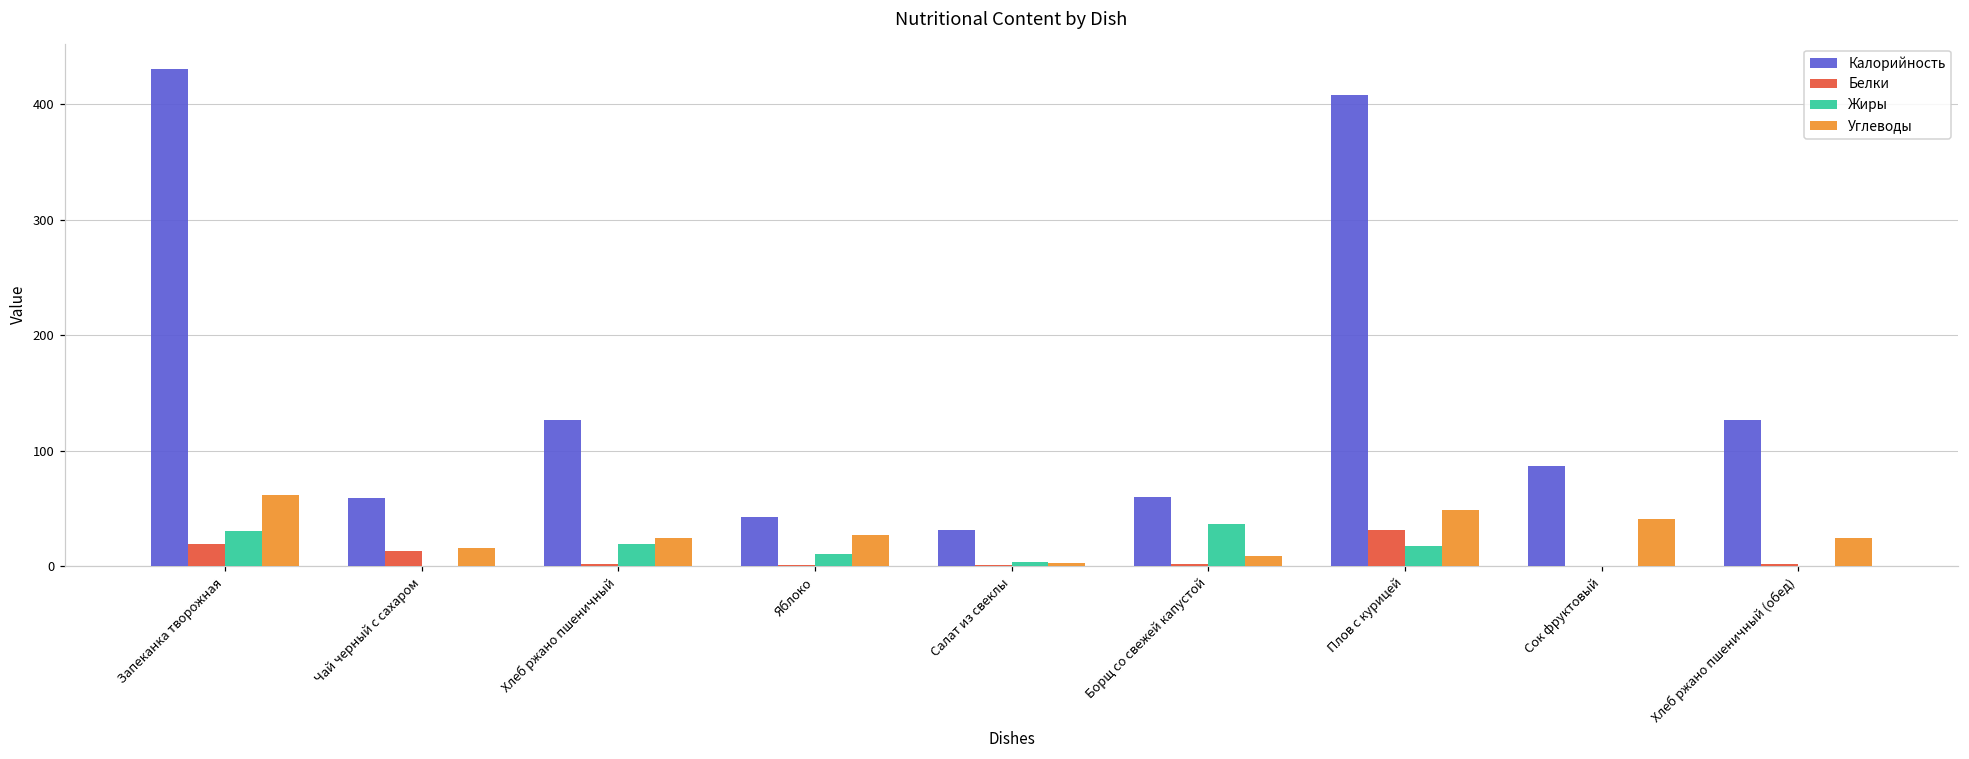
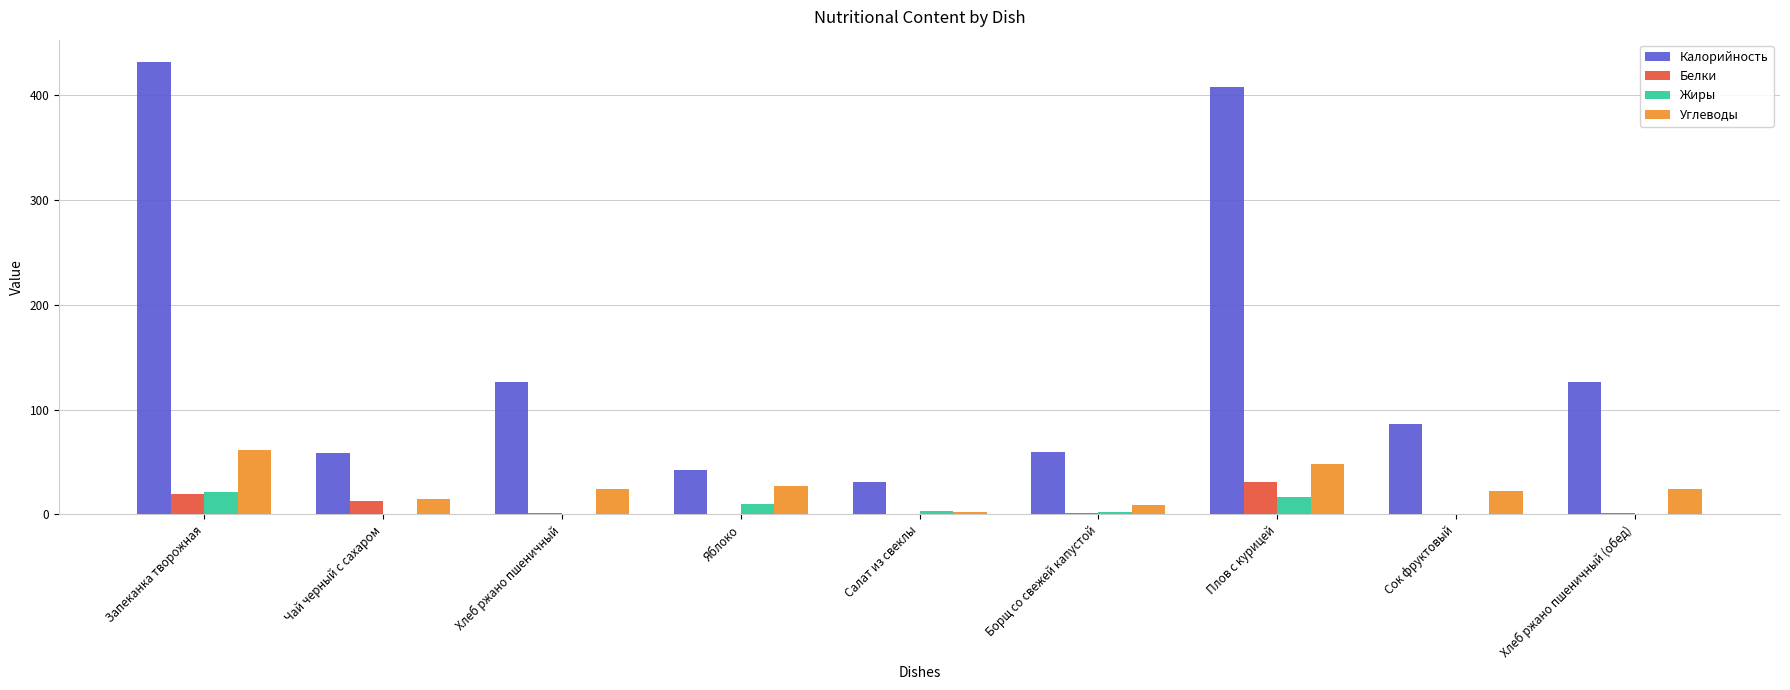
Жиры, Запеканка творожная: 31 -> 21
Жиры, Хлеб ржано пшеничный: 19 -> 0
Жиры, Борщ со свежей капустой: 36 -> 2
Углеводы, Сок фруктовый: 40 -> 22
